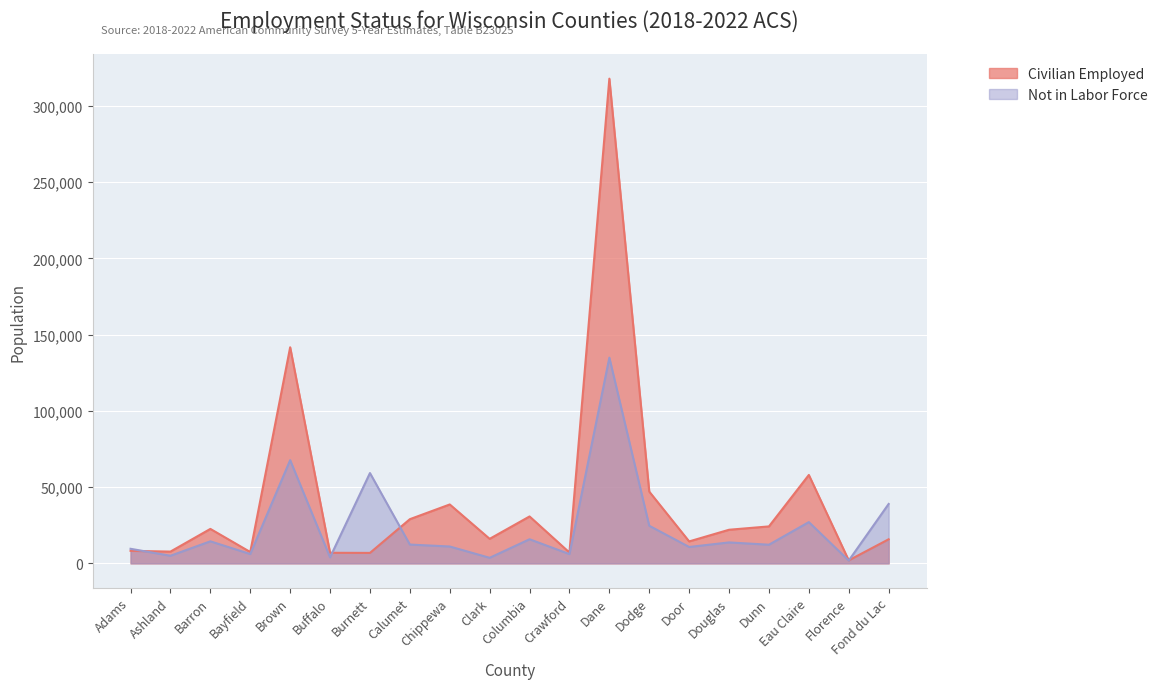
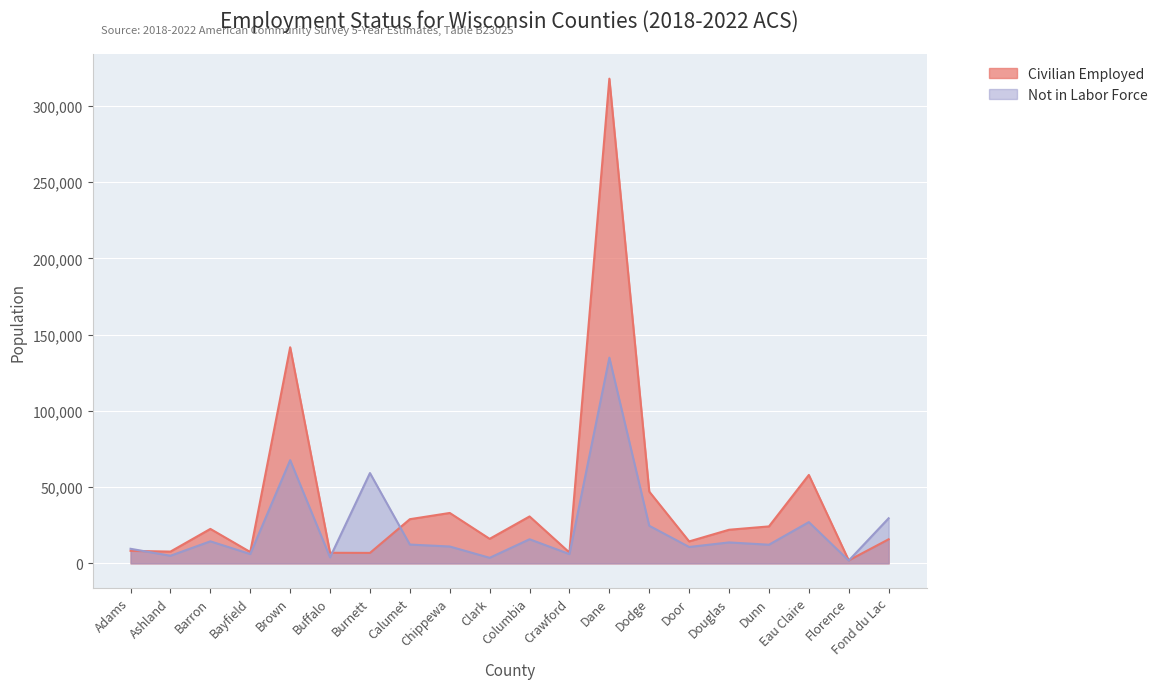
Civilian Employed, Chippewa: 39,000 -> 33,000
Not in Labor Force, Fond du Lac: 39,000 -> 30,000
